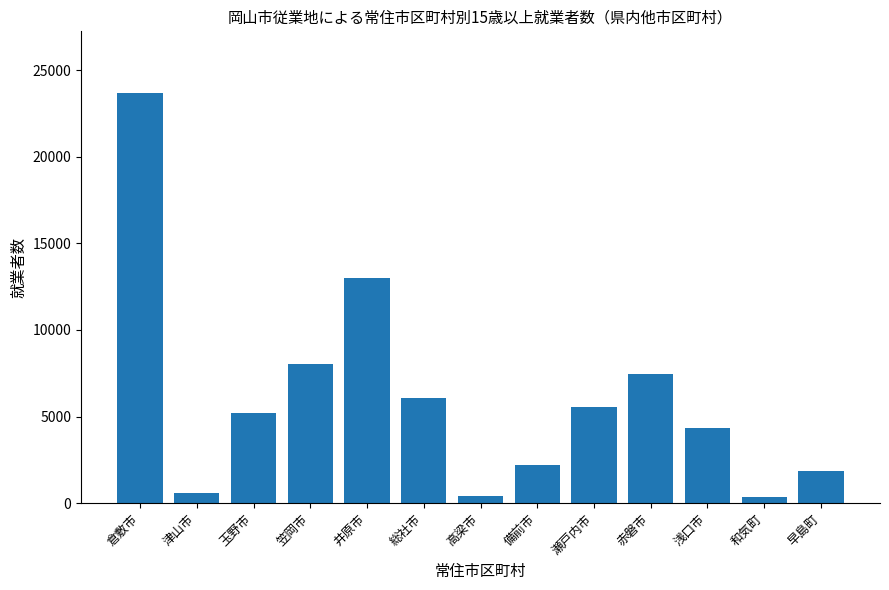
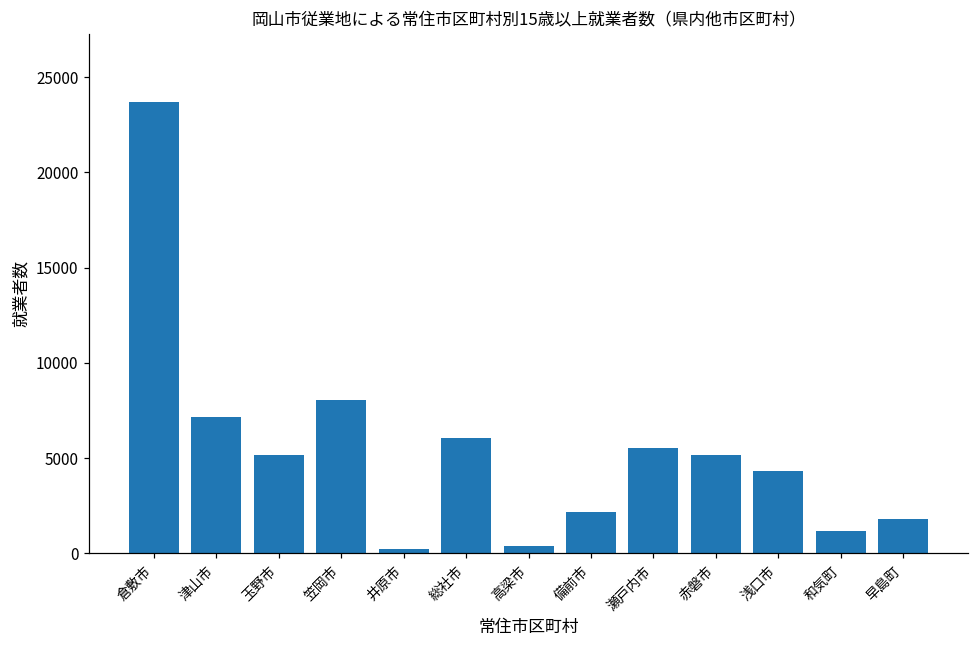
津山市: 600 -> 7200
井原市: 13000 -> 200
赤磐市: 7400 -> 5200
和気町: 300 -> 1200
